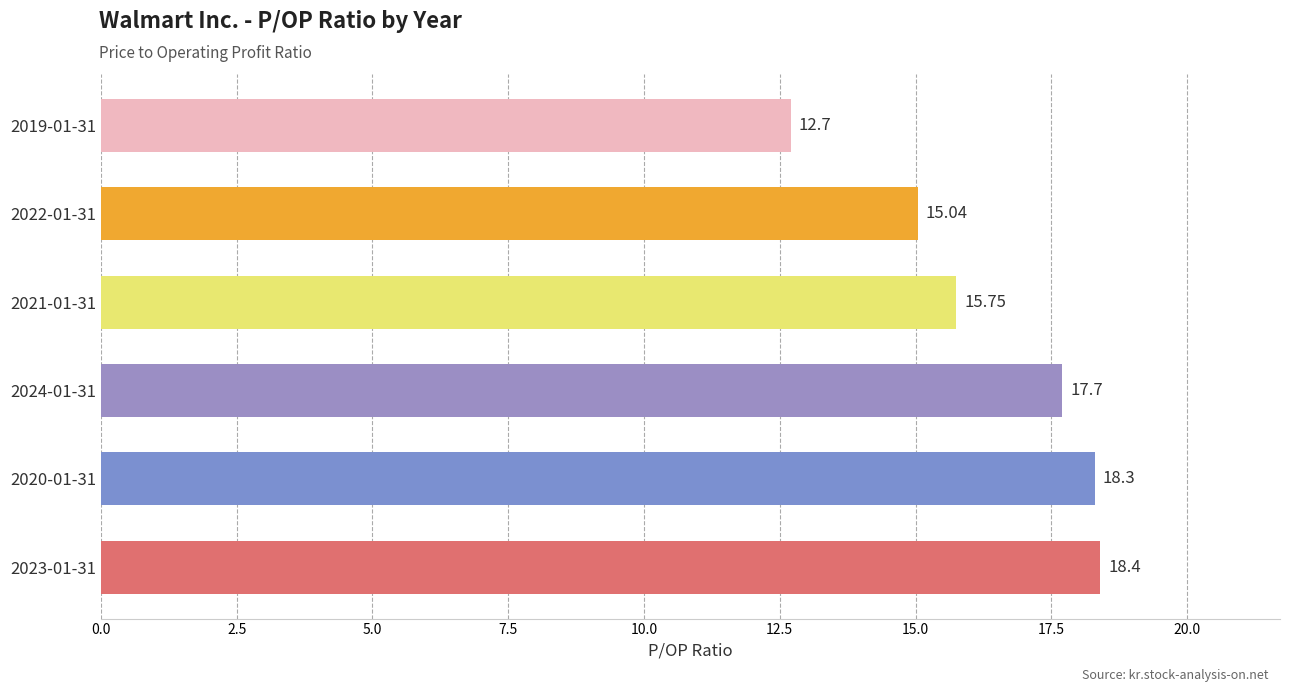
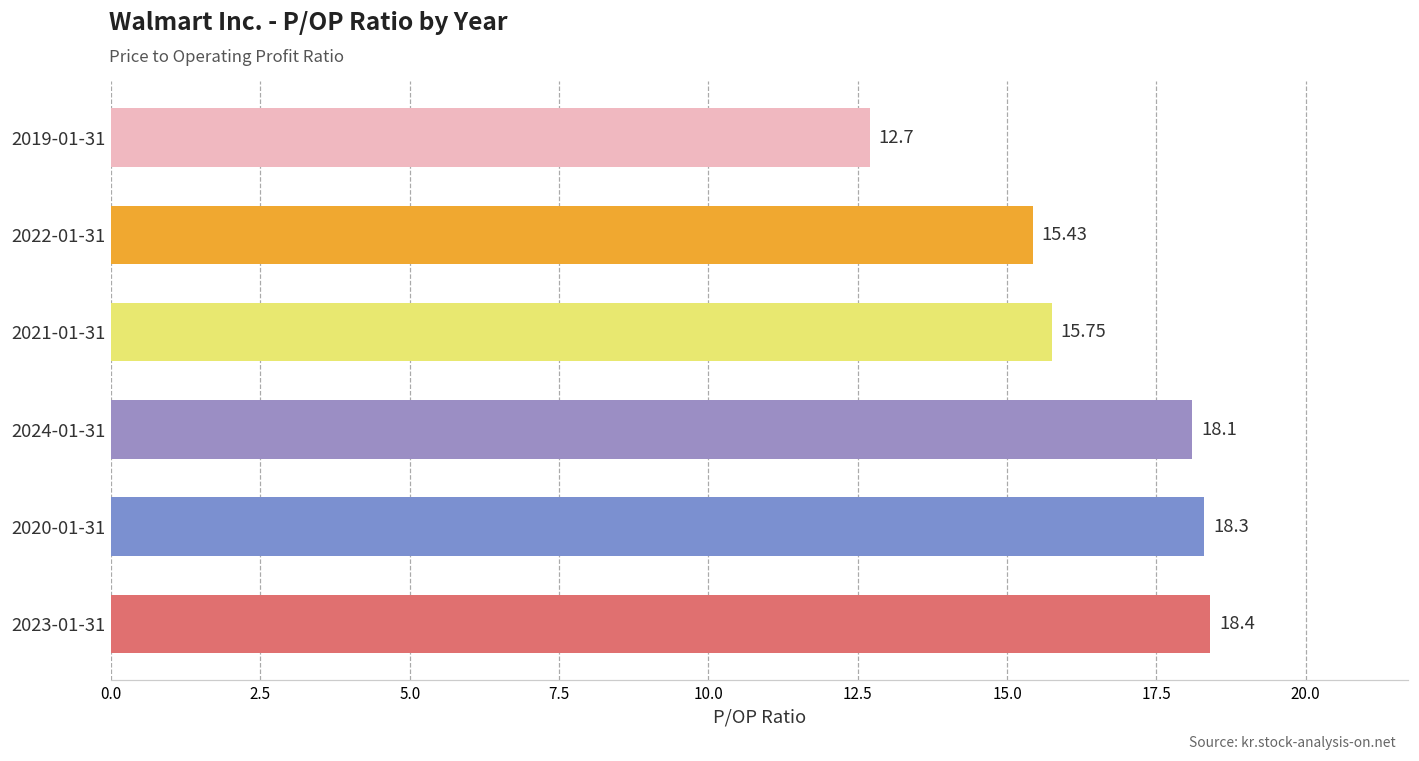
2022-01-31: 15.04 -> 15.43
2024-01-31: 17.7 -> 18.1
